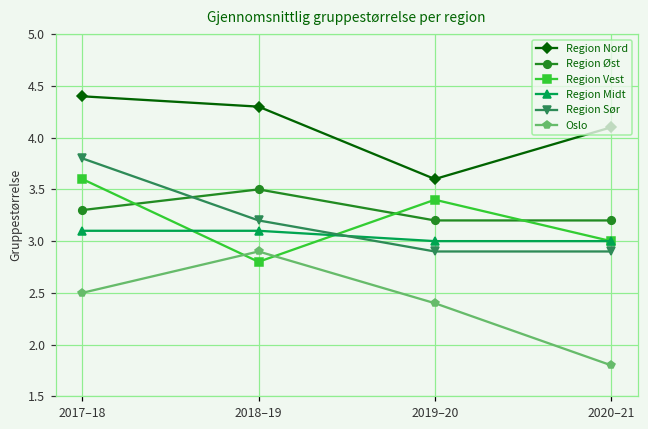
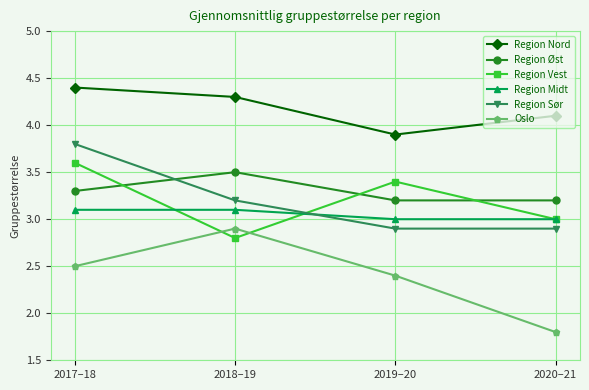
Region Nord, 2019–20: 3.6 -> 3.9
